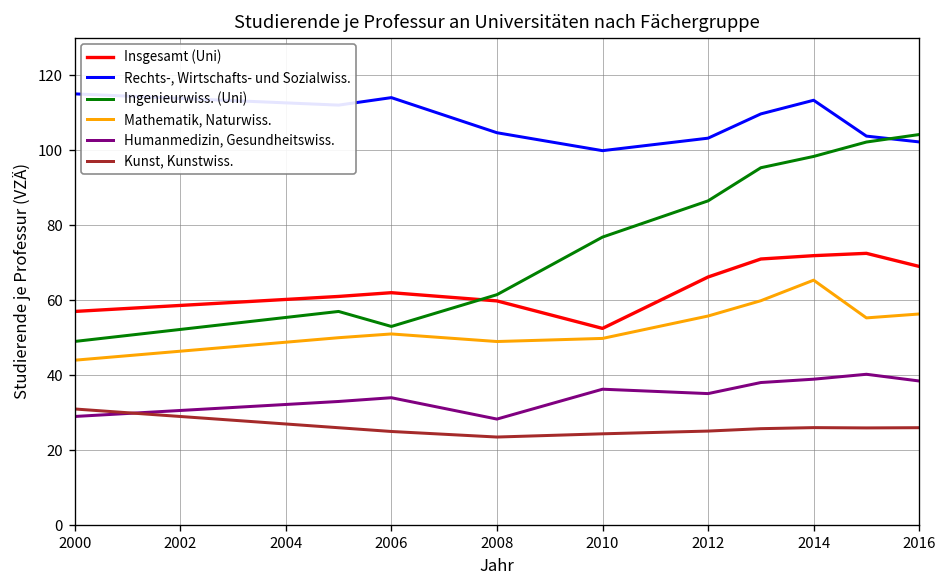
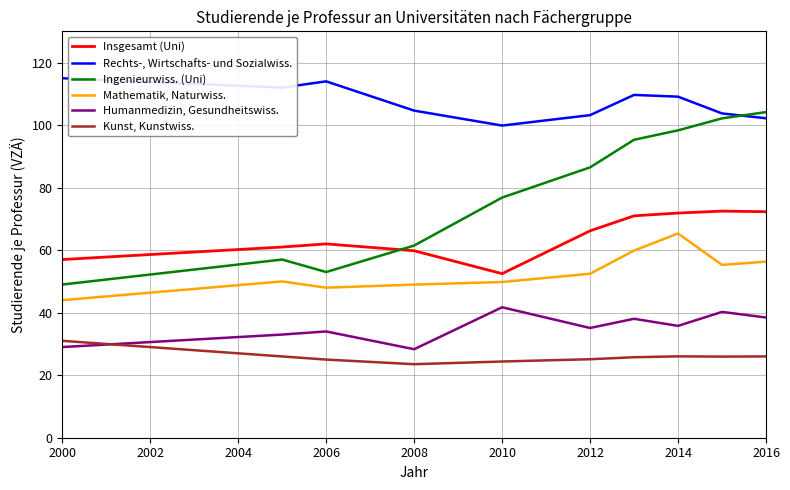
Mathematik, Naturwiss., 2006: 51 -> 48
Humanmedizin, Gesundheitswiss., 2010: 36 -> 42
Mathematik, Naturwiss., 2012: 56 -> 52
Rechts-, Wirtschafts- und Sozialwiss., 2014: 113 -> 109
Humanmedizin, Gesundheitswiss., 2014: 39 -> 36
Insgesamt (Uni), 2016: 69 -> 72
